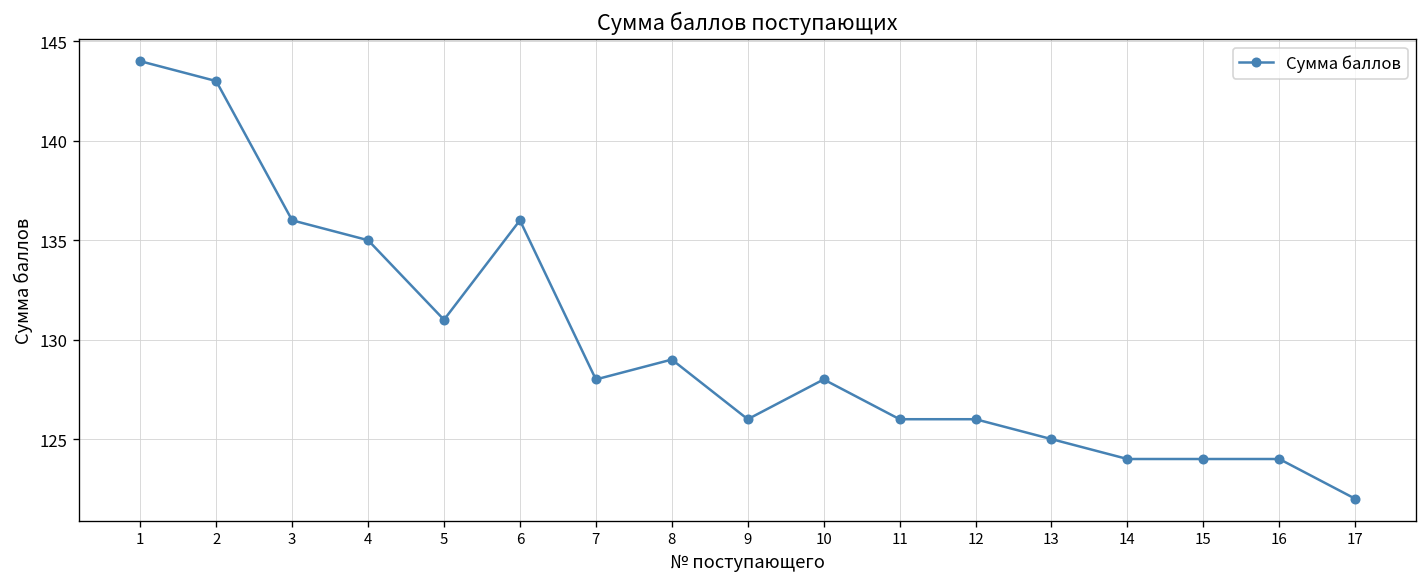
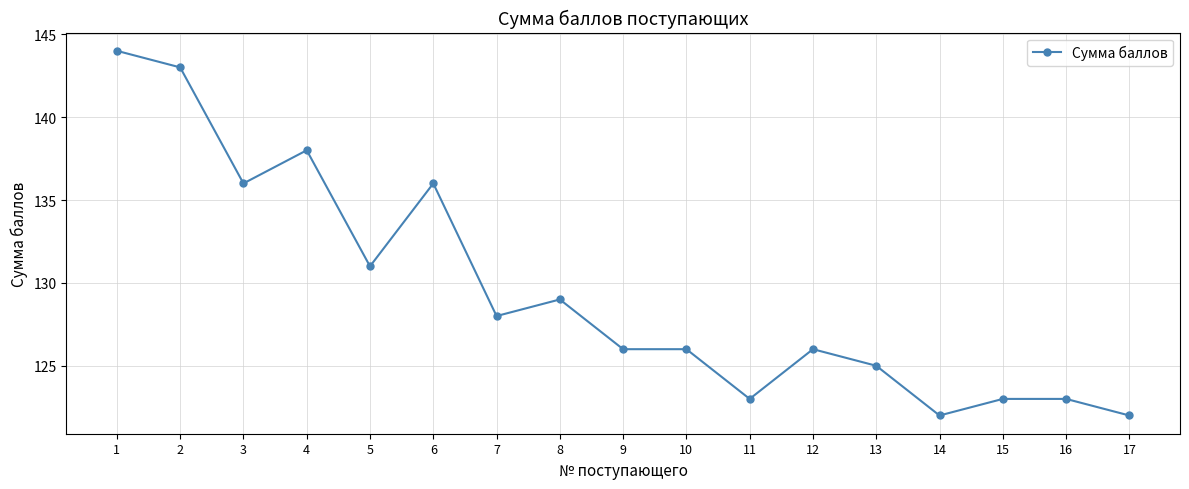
4: 135 -> 138
10: 128 -> 126
11: 126 -> 123
14: 124 -> 122
15: 124 -> 123
16: 124 -> 123
